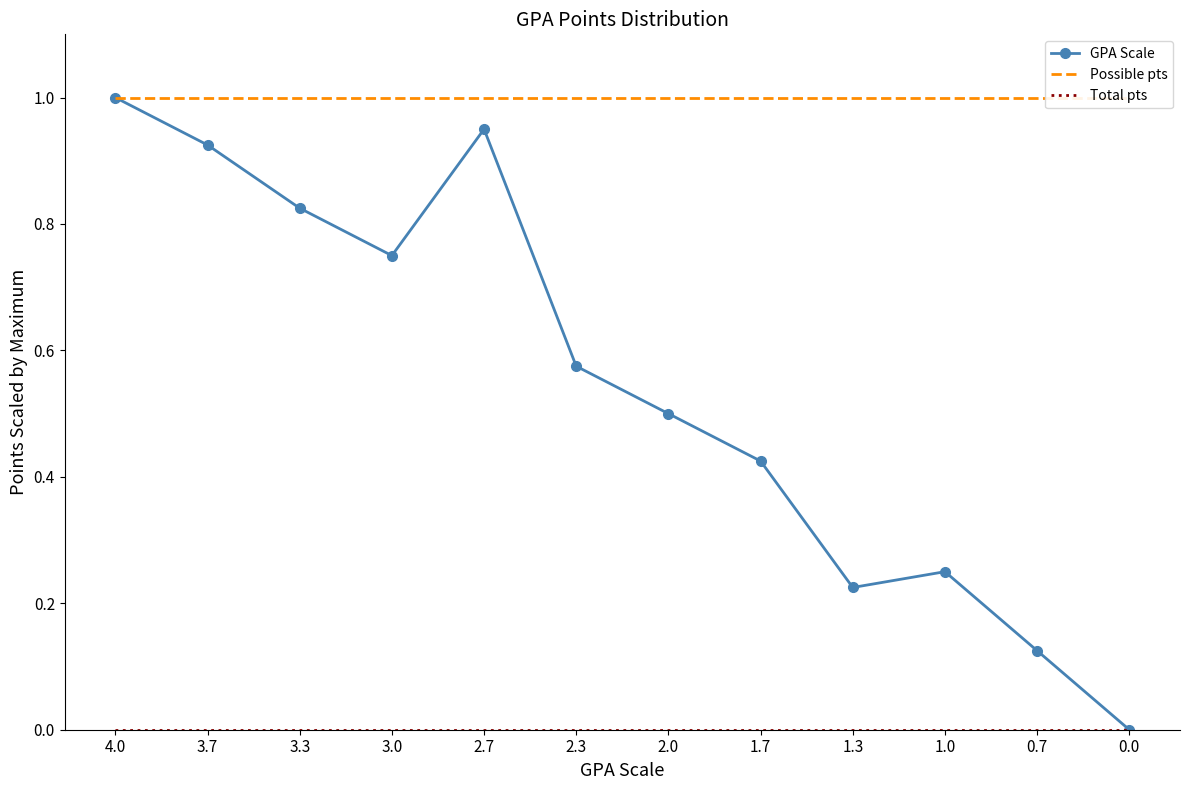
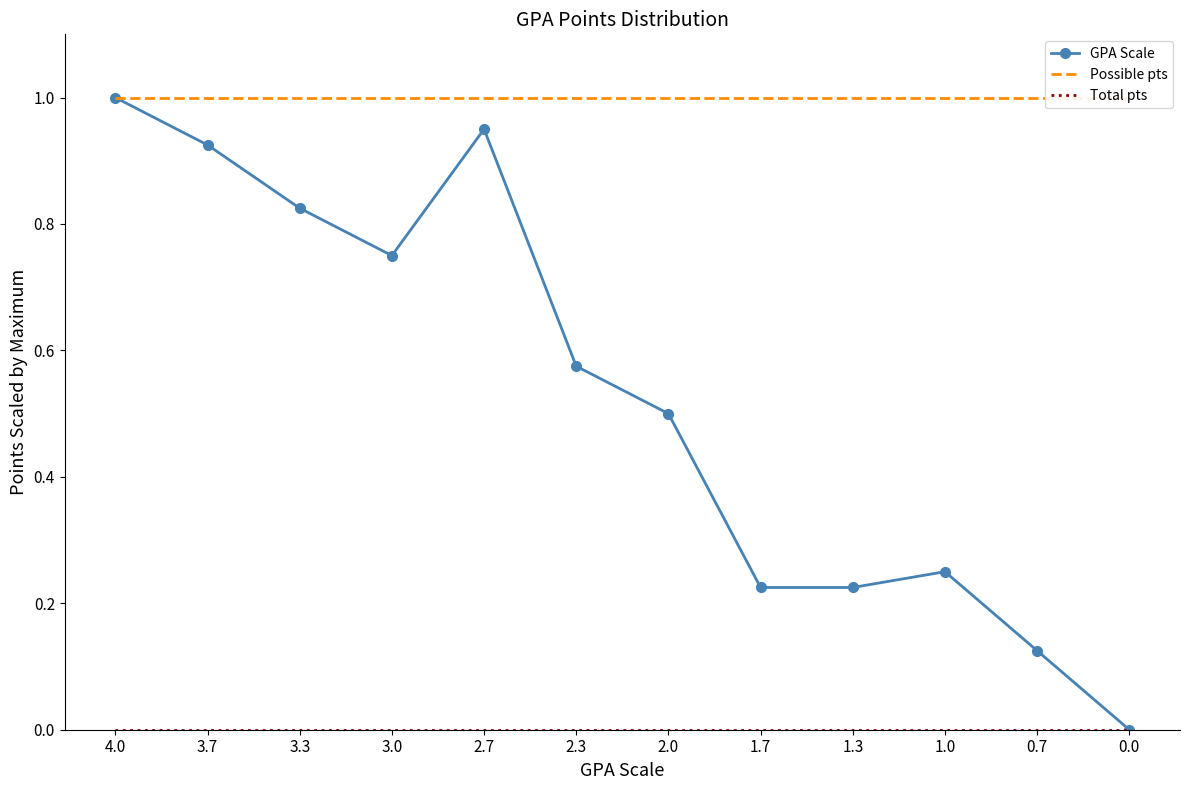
GPA Scale, 1.7: 0.43 -> 0.23
